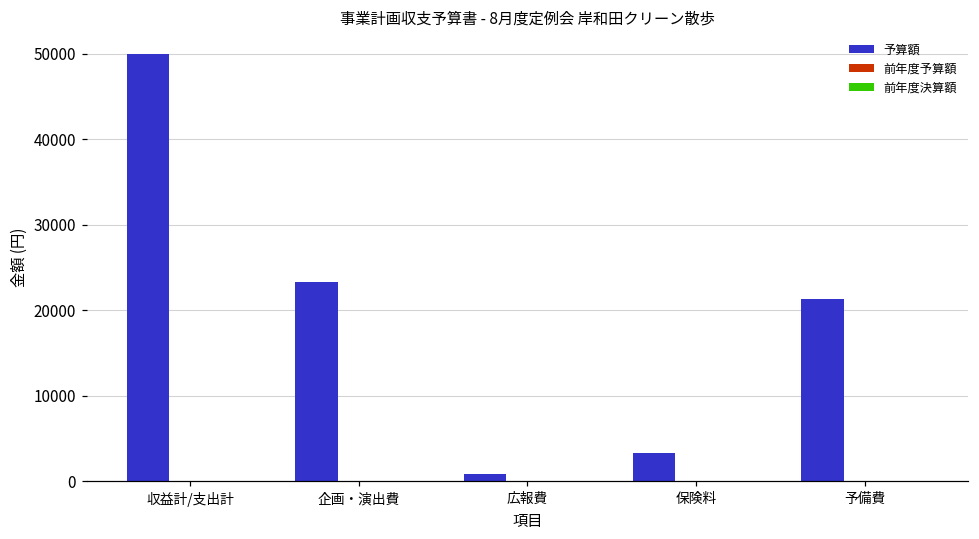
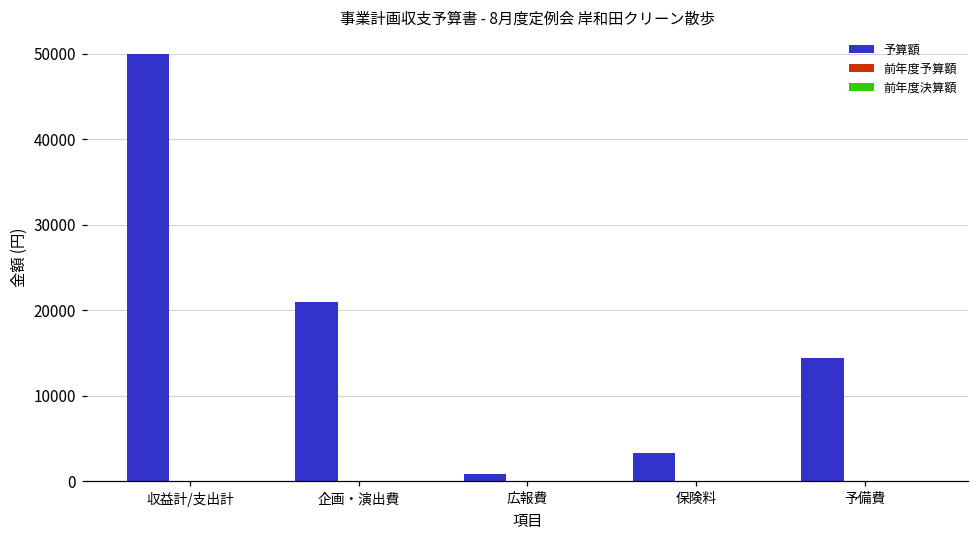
予算額, 企画・演出費: 23000 -> 21000
予算額, 予備費: 21000 -> 14000
